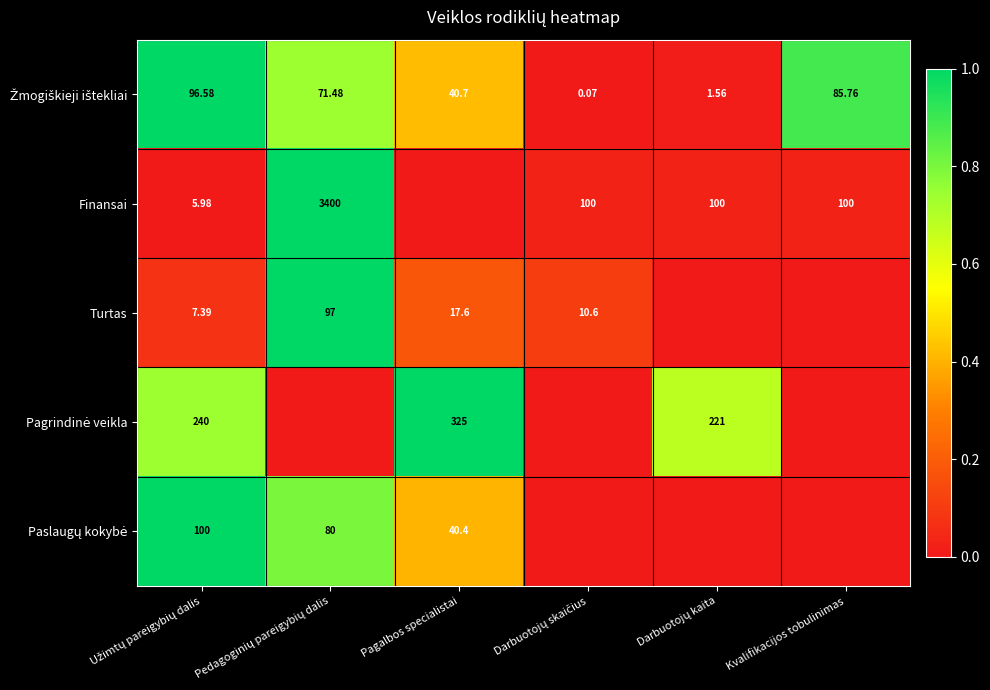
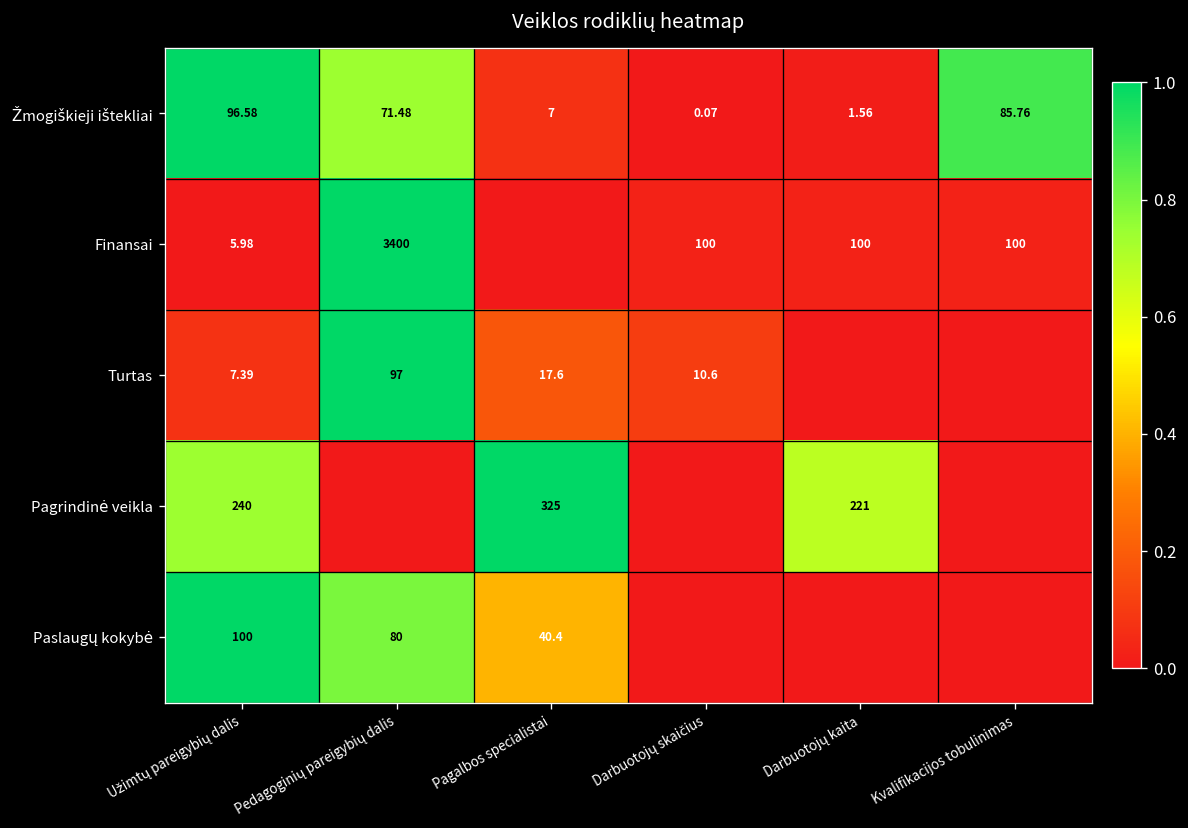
Žmogiškieji ištekliai, Pagalbos specialistai: 40.7 -> 7
